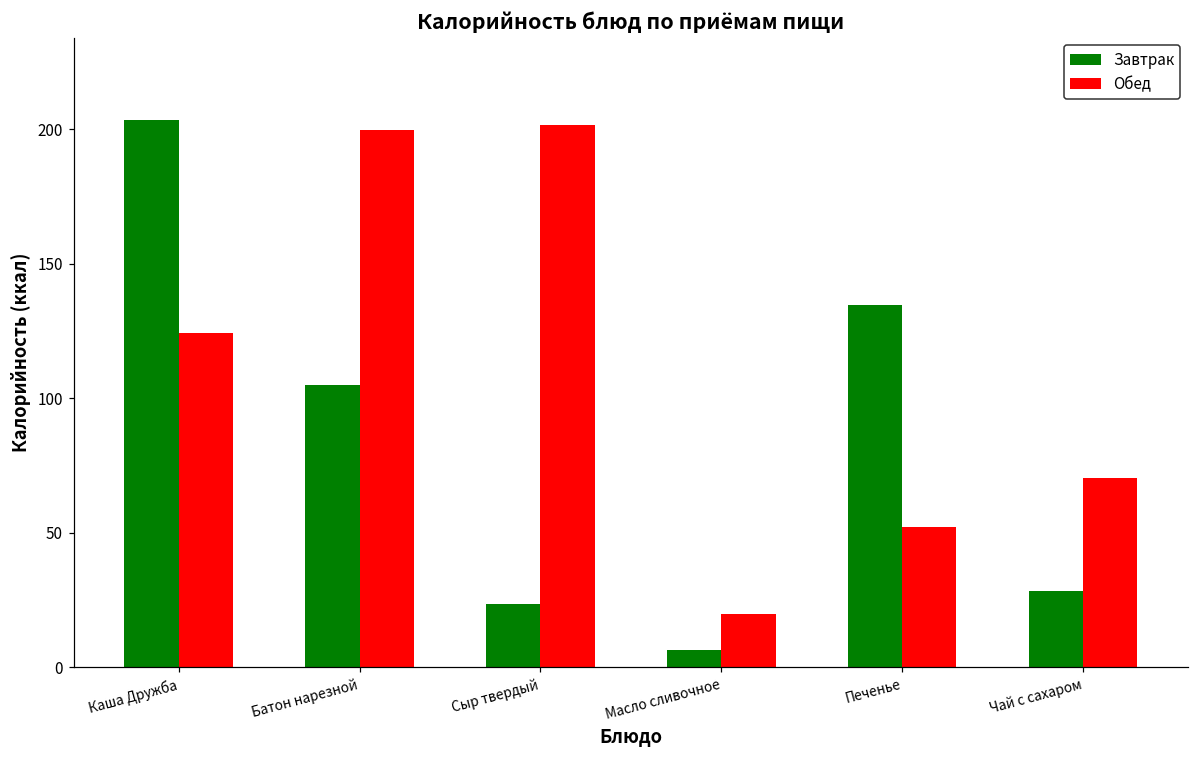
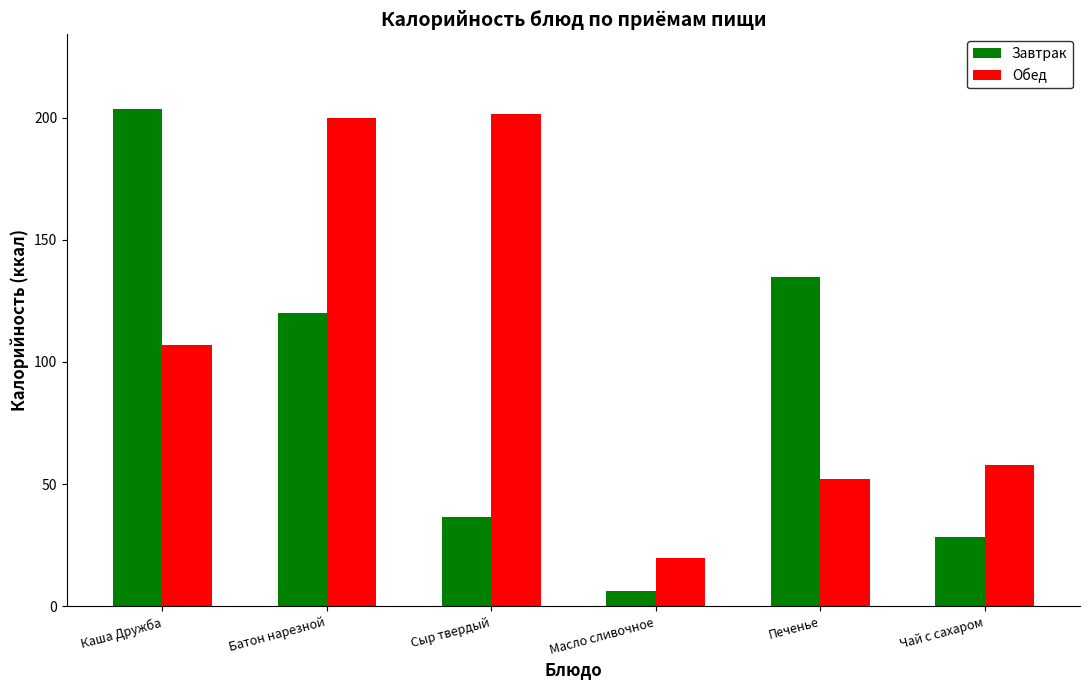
Обед, Каша Дружба: 124 -> 107
Завтрак, Батон нарезной: 105 -> 120
Завтрак, Сыр твердый: 24 -> 36
Обед, Чай с сахаром: 71 -> 58
